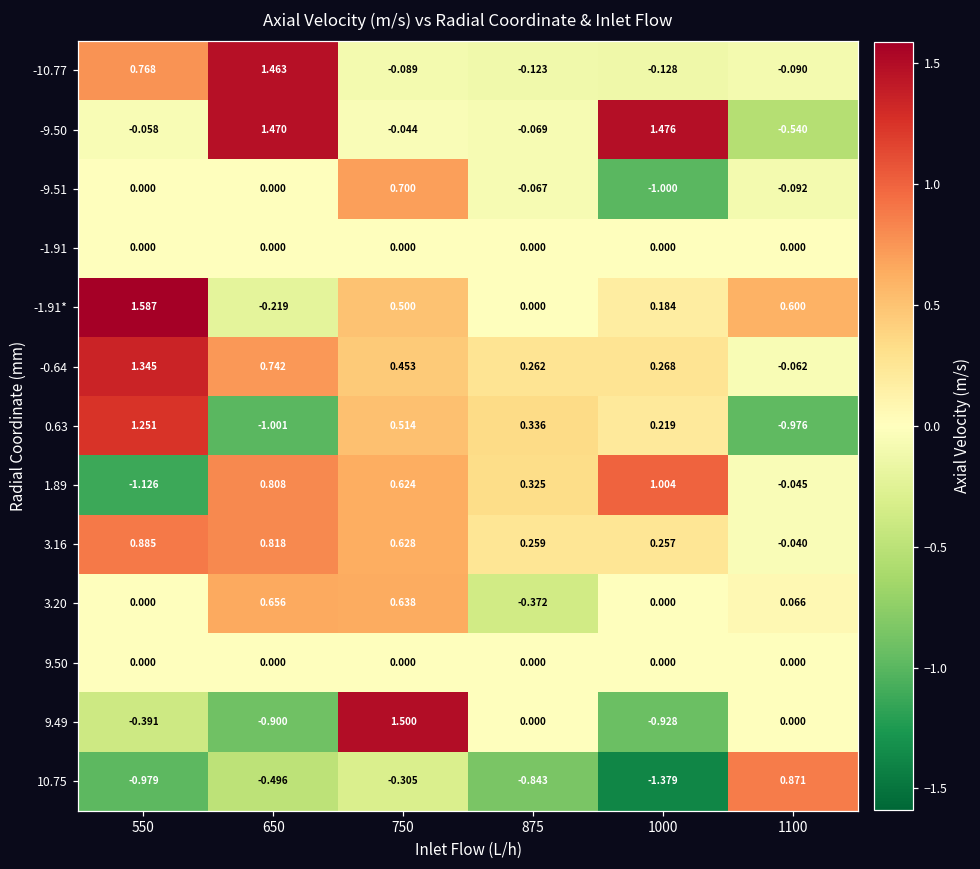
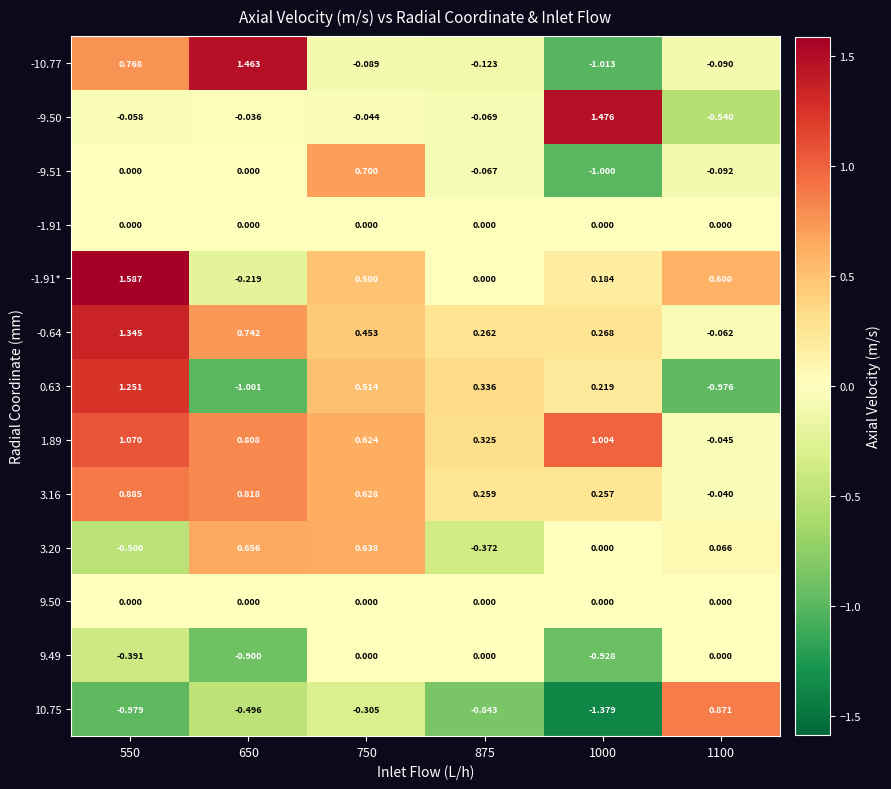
-10.77, 1000: -0.128 -> -1.013
-9.50, 650: 1.470 -> -0.036
1.89, 550: -1.126 -> 1.070
3.20, 550: 0.000 -> -0.500
9.49, 750: 1.500 -> 0.000
